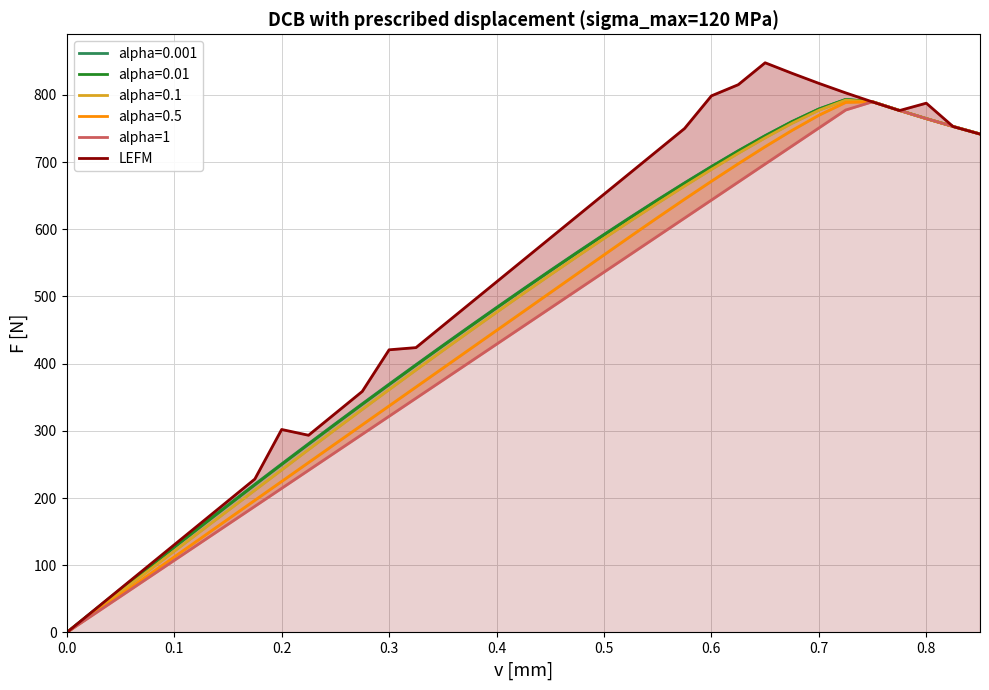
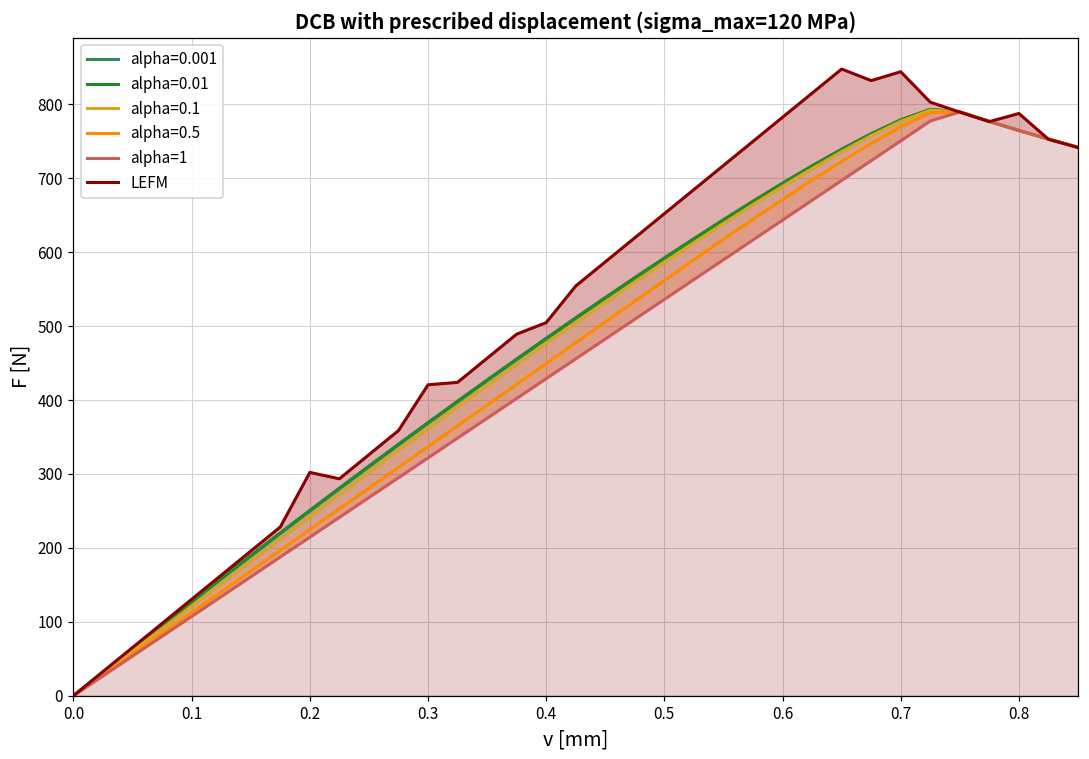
LEFM, 0.4: 520 -> 500
LEFM, 0.6: 800 -> 780
LEFM, 0.7: 820 -> 840
